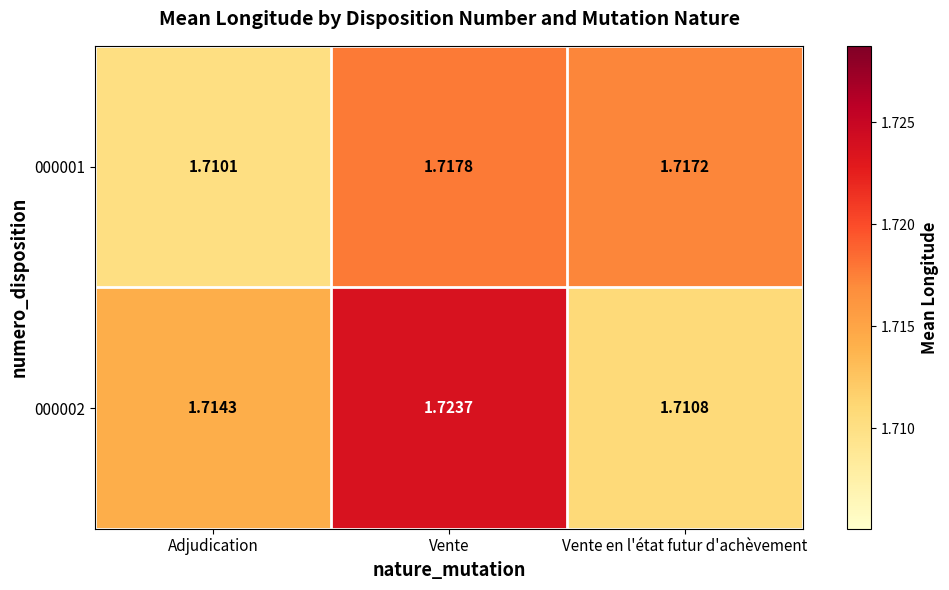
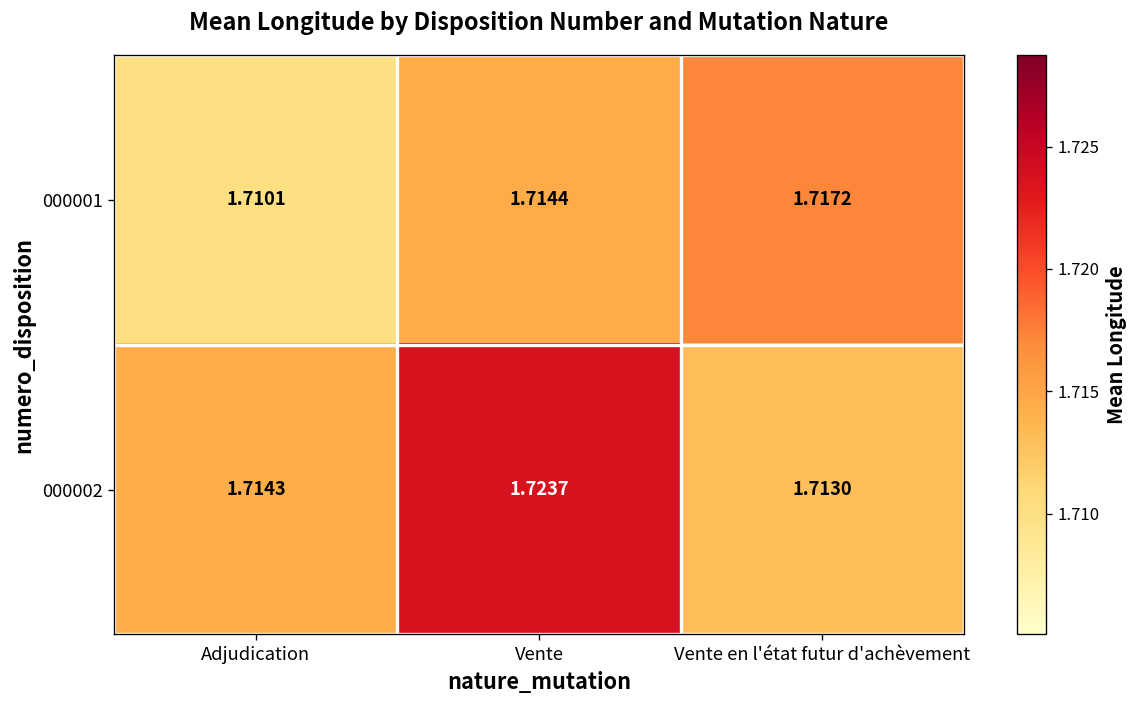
000001, Vente: 1.7178 -> 1.7144
000002, Vente en l'état futur d'achèvement: 1.7108 -> 1.7130
